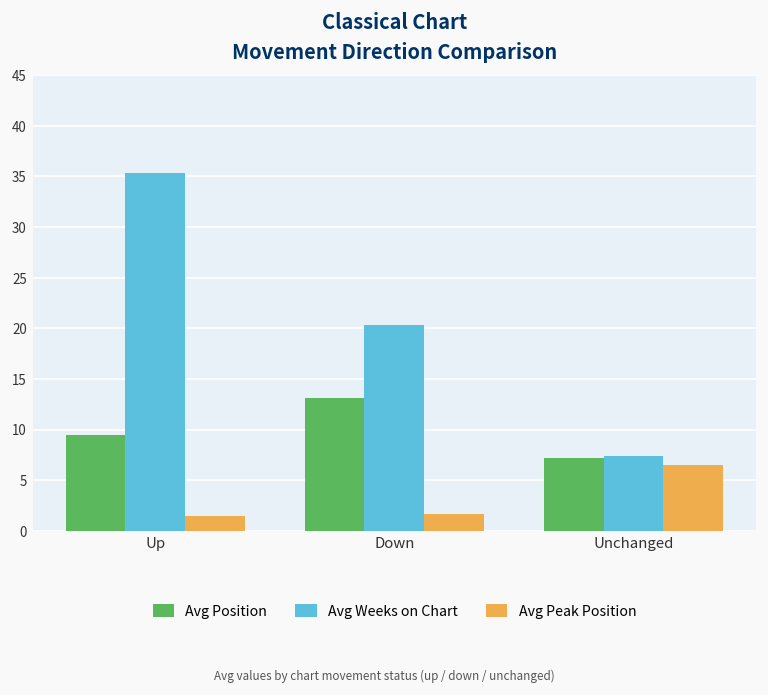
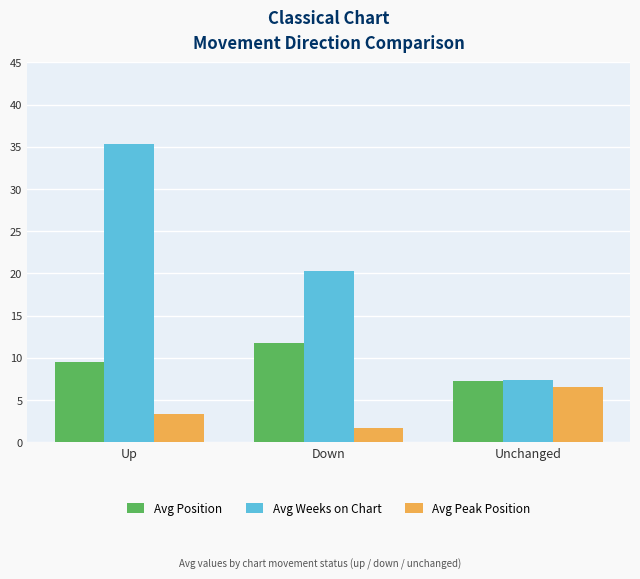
Avg Peak Position, Up: 2 -> 3
Avg Position, Down: 13 -> 12
